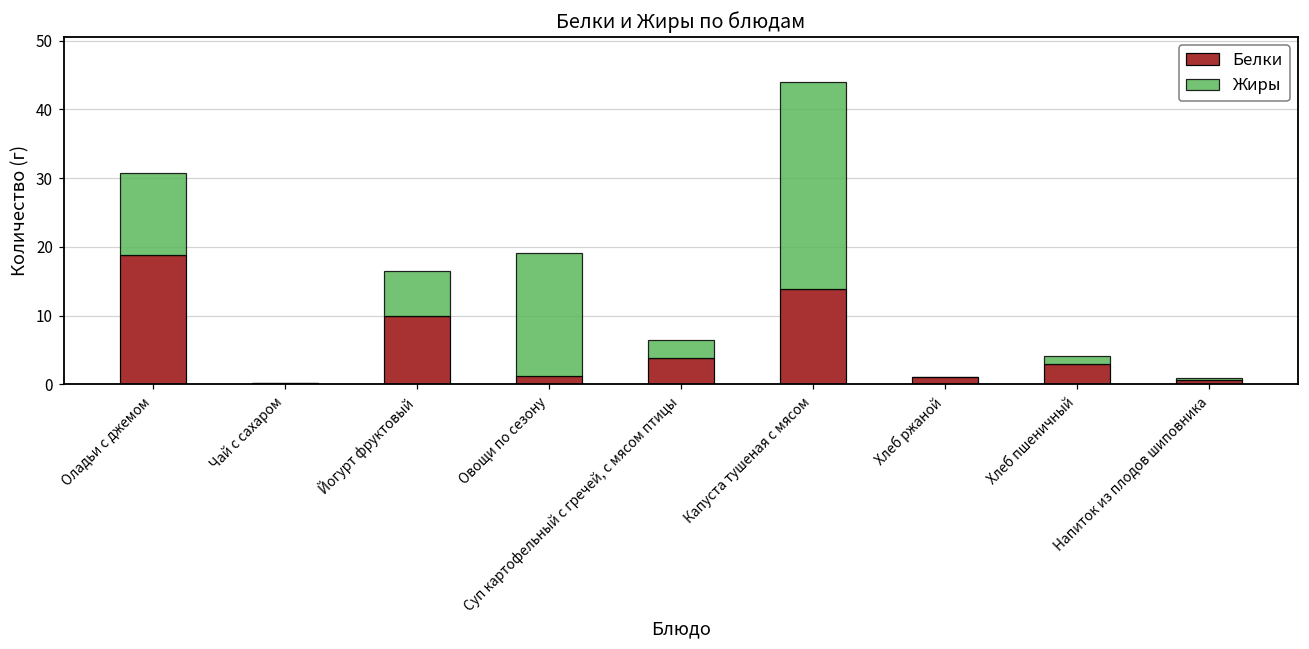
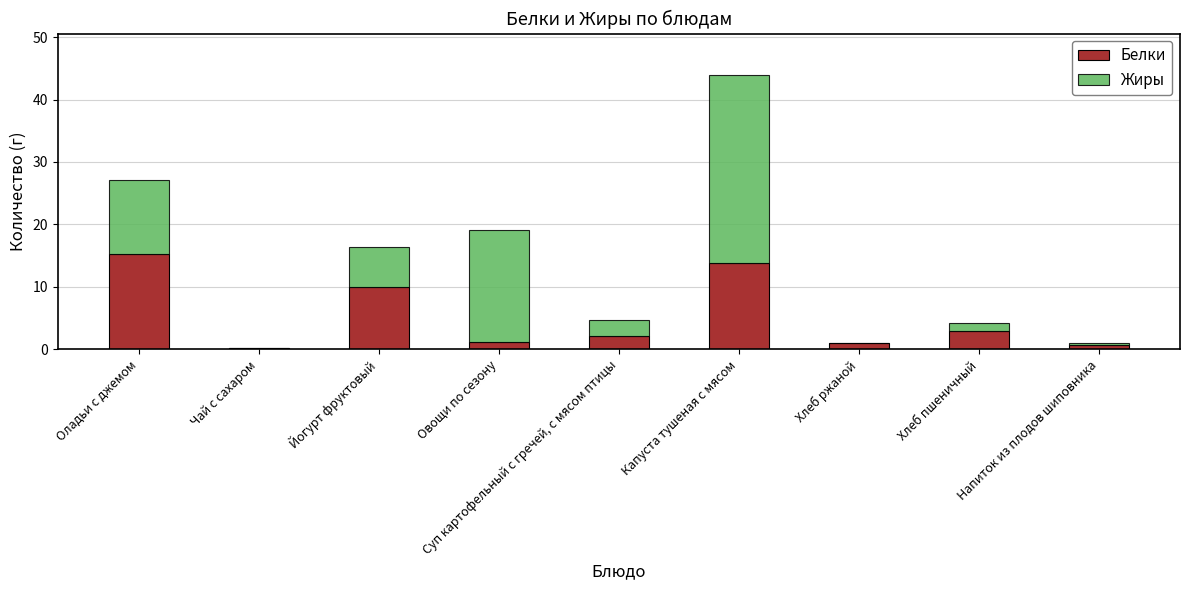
Белки, Оладьи с джемом: 19 -> 15
Белки, Суп картофельный с гречей, с мясом птицы: 4 -> 2
